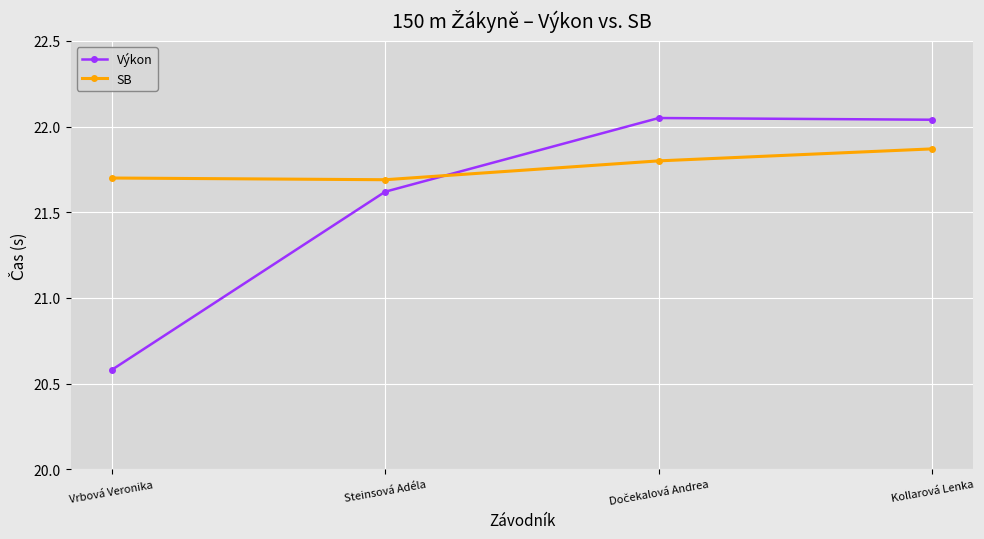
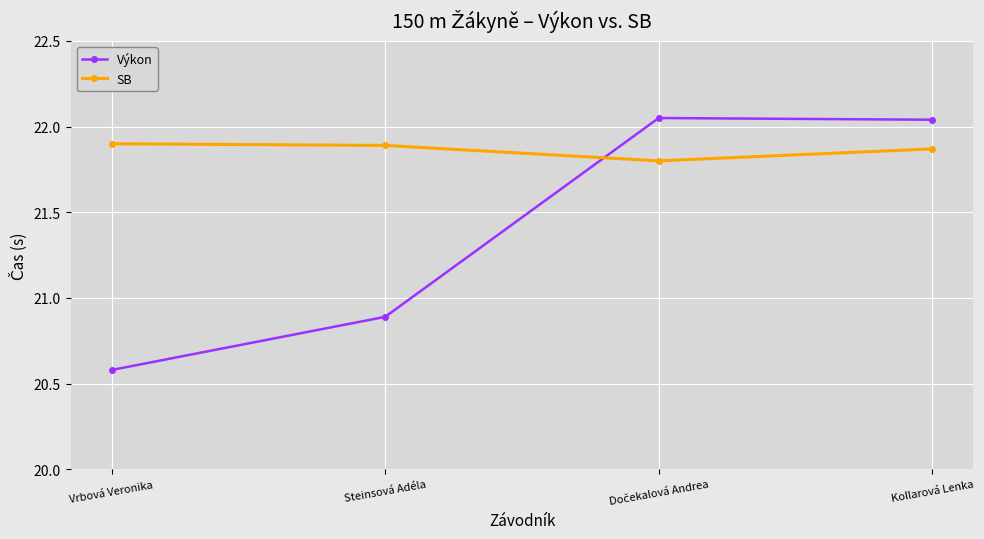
SB, Vrbová Veronika: 21.7 -> 21.9
Výkon, Steinsová Adéla: 21.62 -> 20.89
SB, Steinsová Adéla: 21.69 -> 21.89
